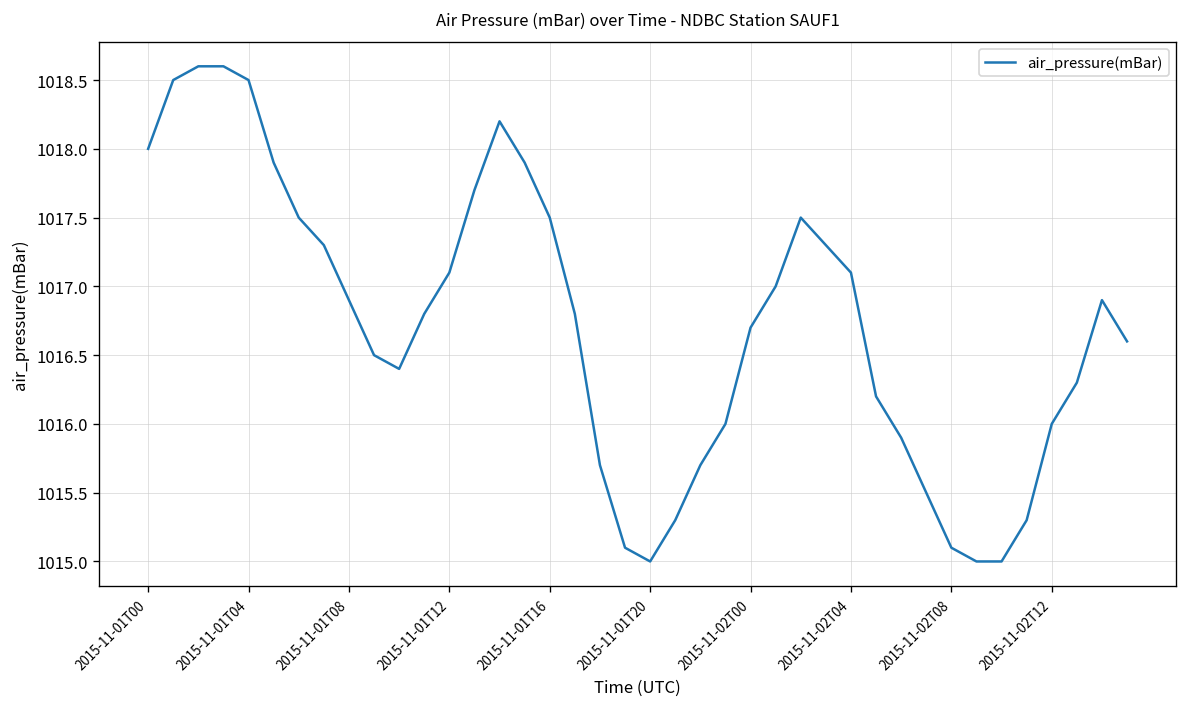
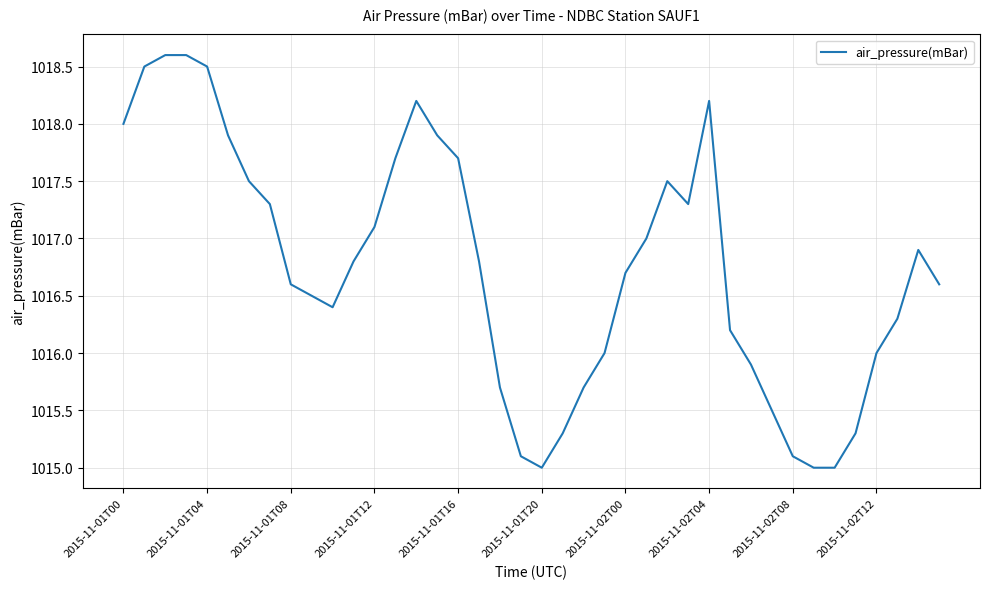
2015-11-01T08: 1016.9 -> 1016.6
2015-11-01T16: 1017.5 -> 1017.7
2015-11-02T04: 1017.1 -> 1018.2
